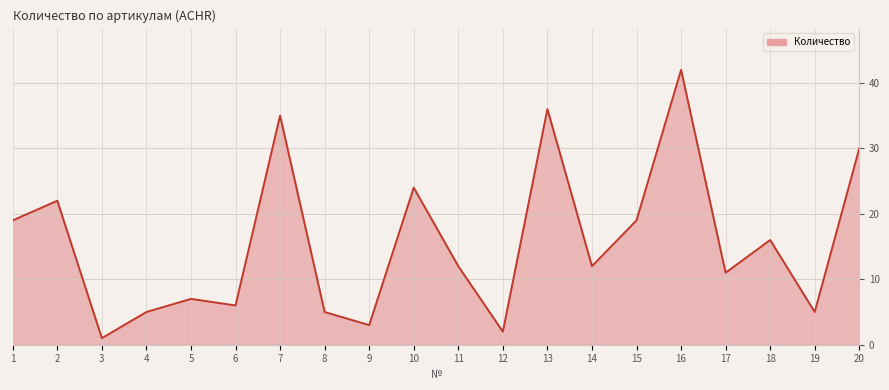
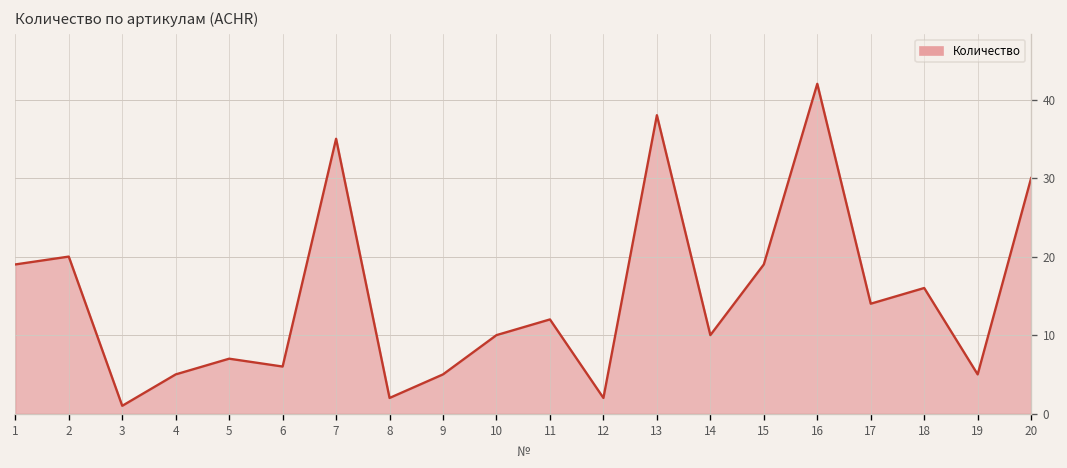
2: 22 -> 20
8: 5 -> 2
9: 3 -> 5
10: 24 -> 10
13: 36 -> 38
14: 12 -> 10
17: 11 -> 14
